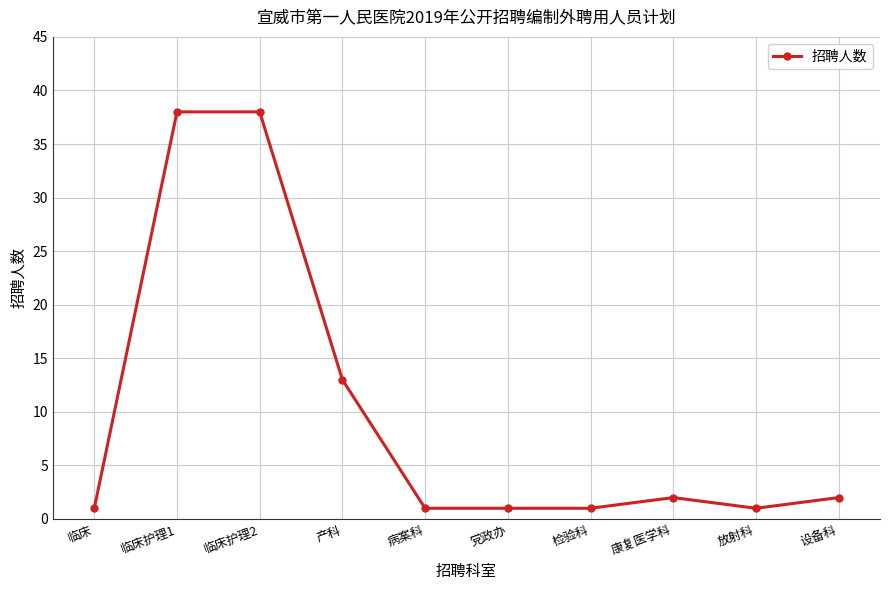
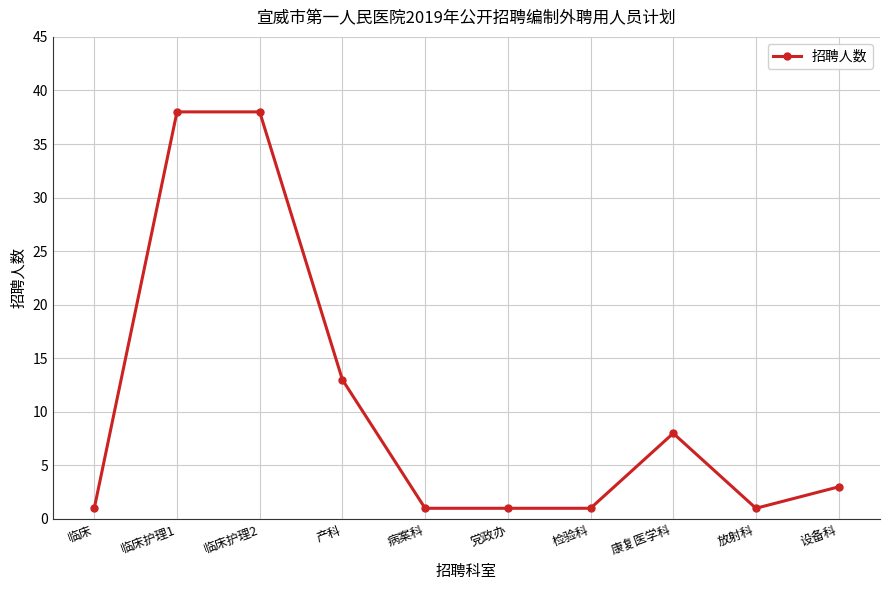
康复医学科: 2 -> 8
设备科: 2 -> 3
